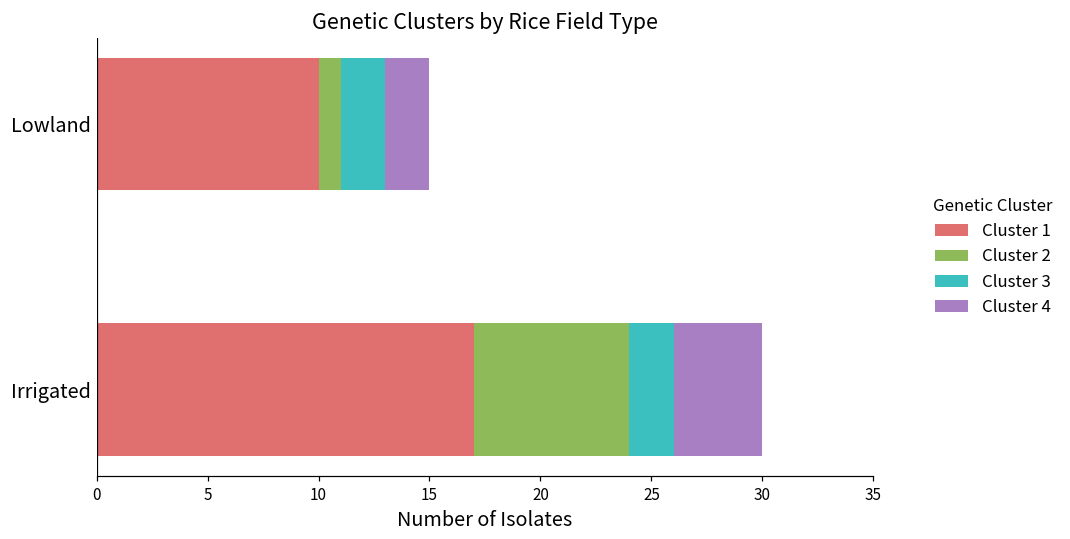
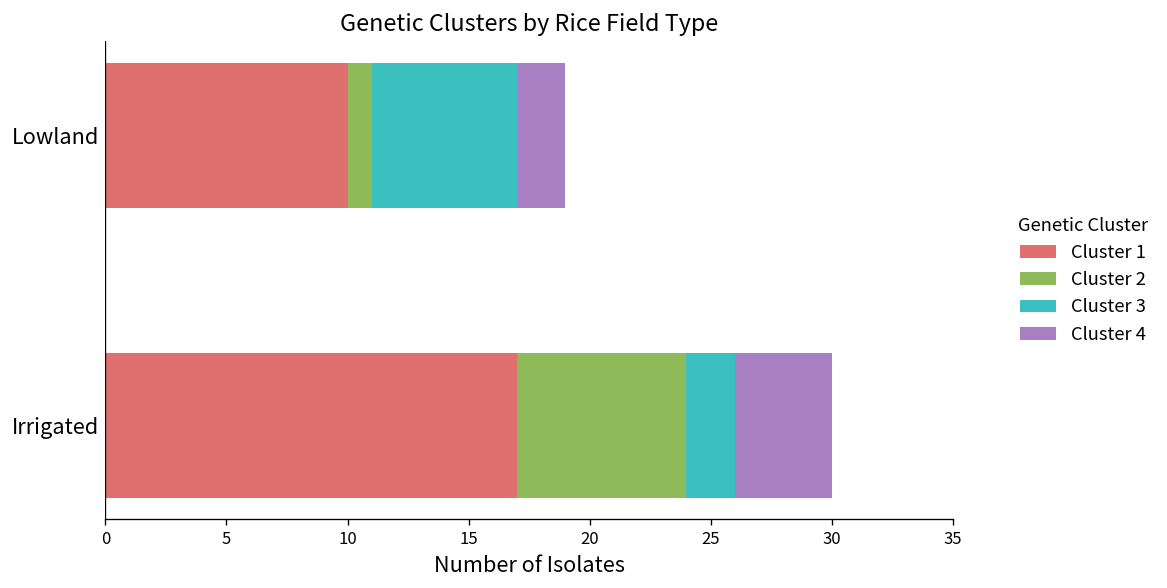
Cluster 3, Lowland: 2 -> 6
